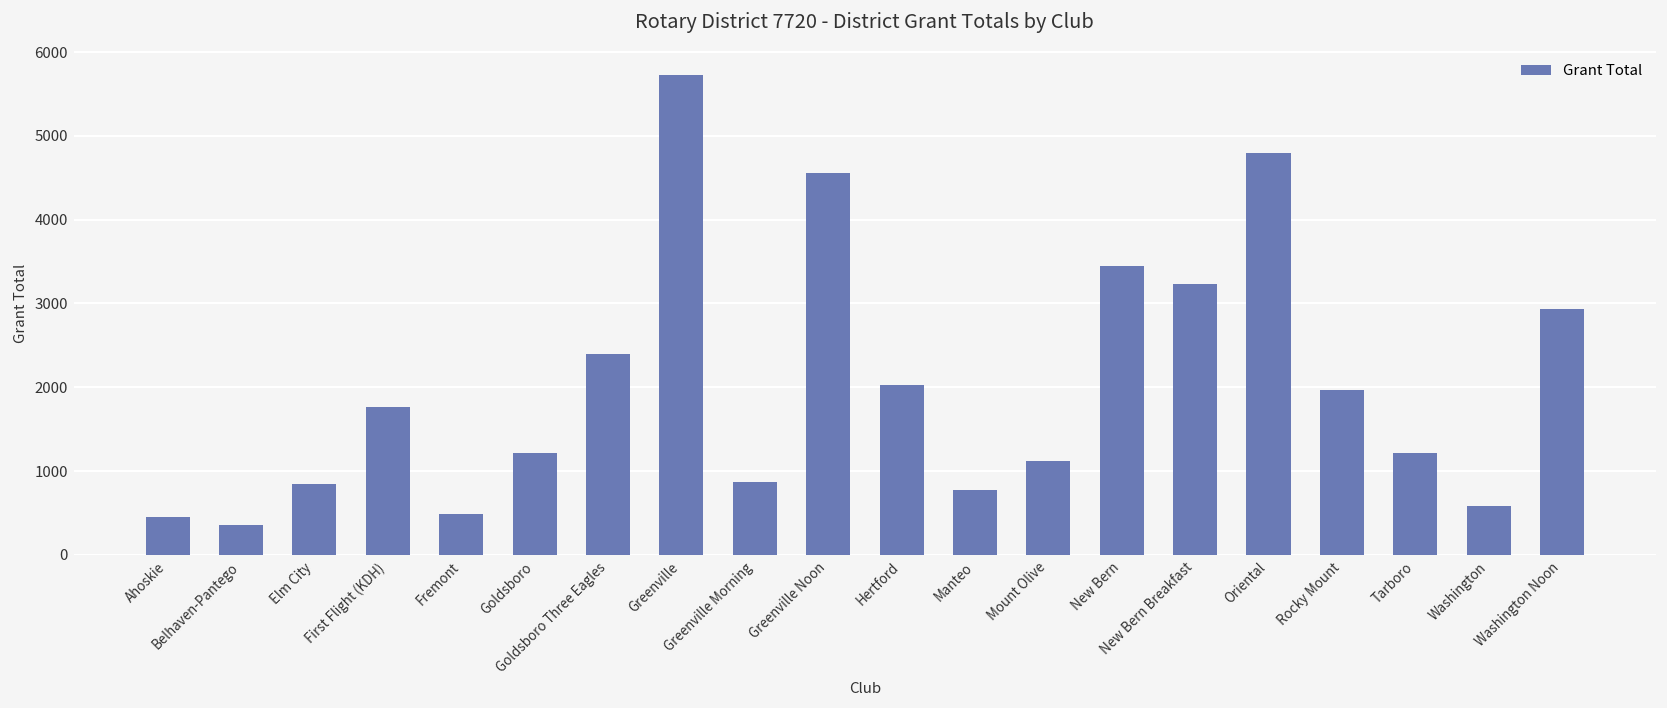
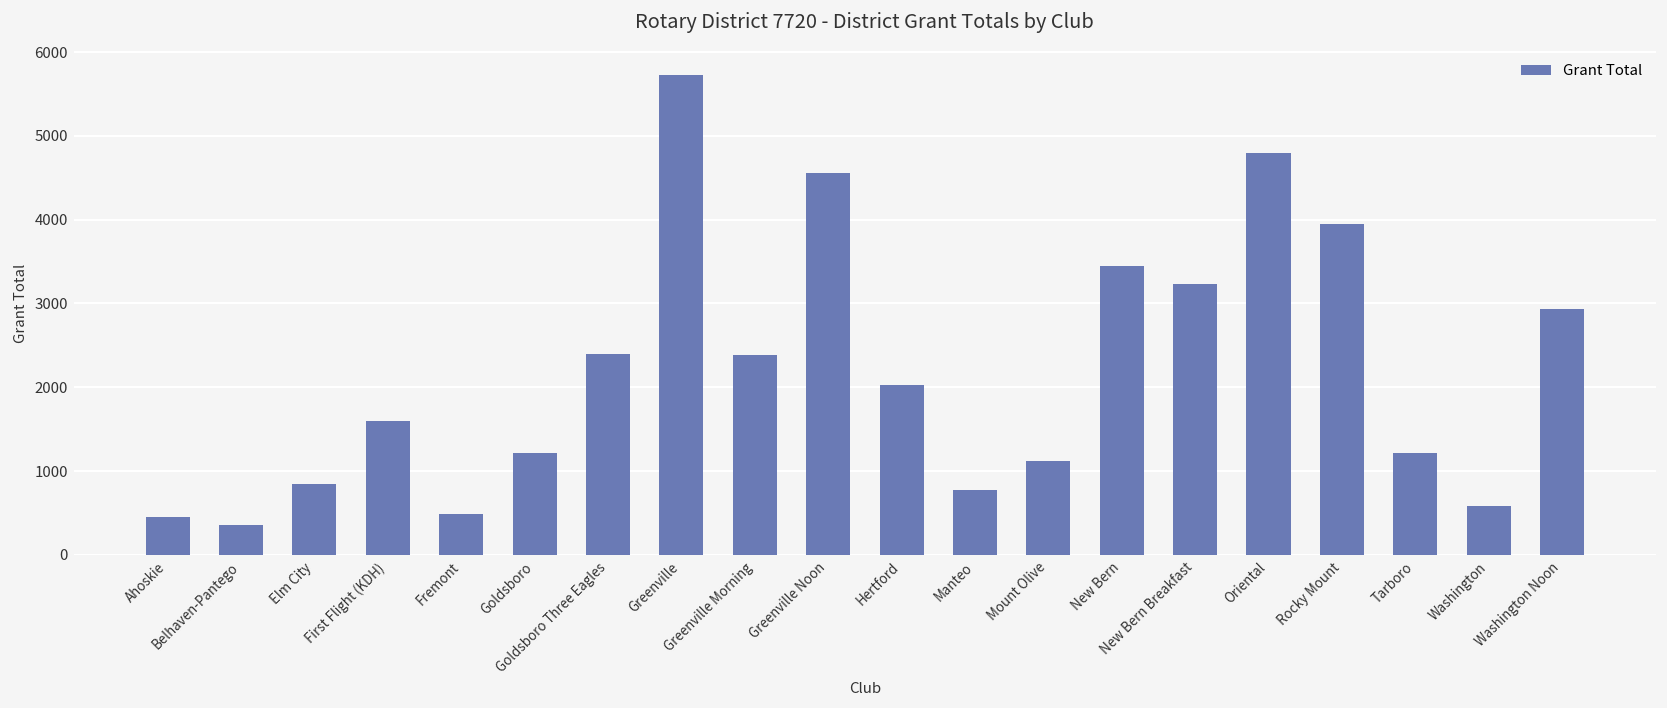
First Flight (KDH): 1800 -> 1600
Greenville Morning: 900 -> 2400
Rocky Mount: 2000 -> 3900
